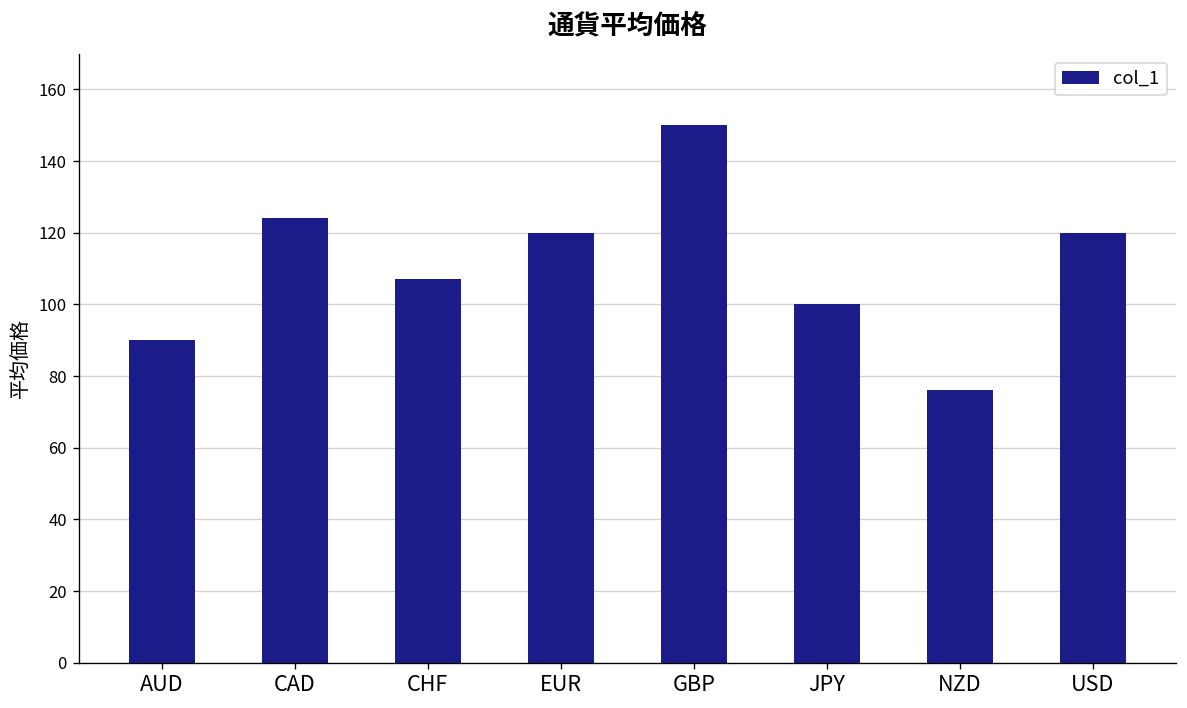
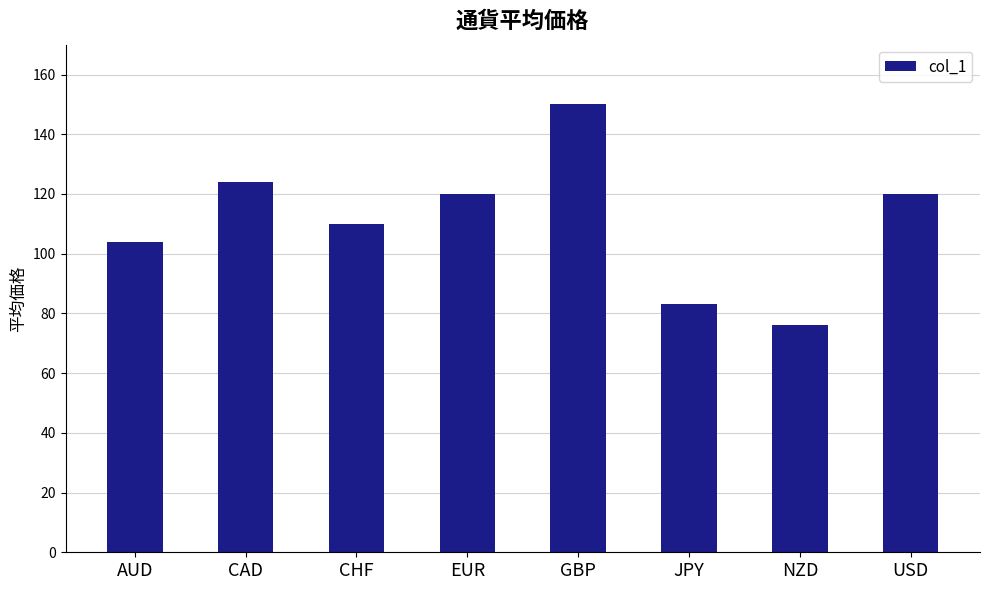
AUD: 90 -> 104
CHF: 107 -> 110
JPY: 100 -> 83
